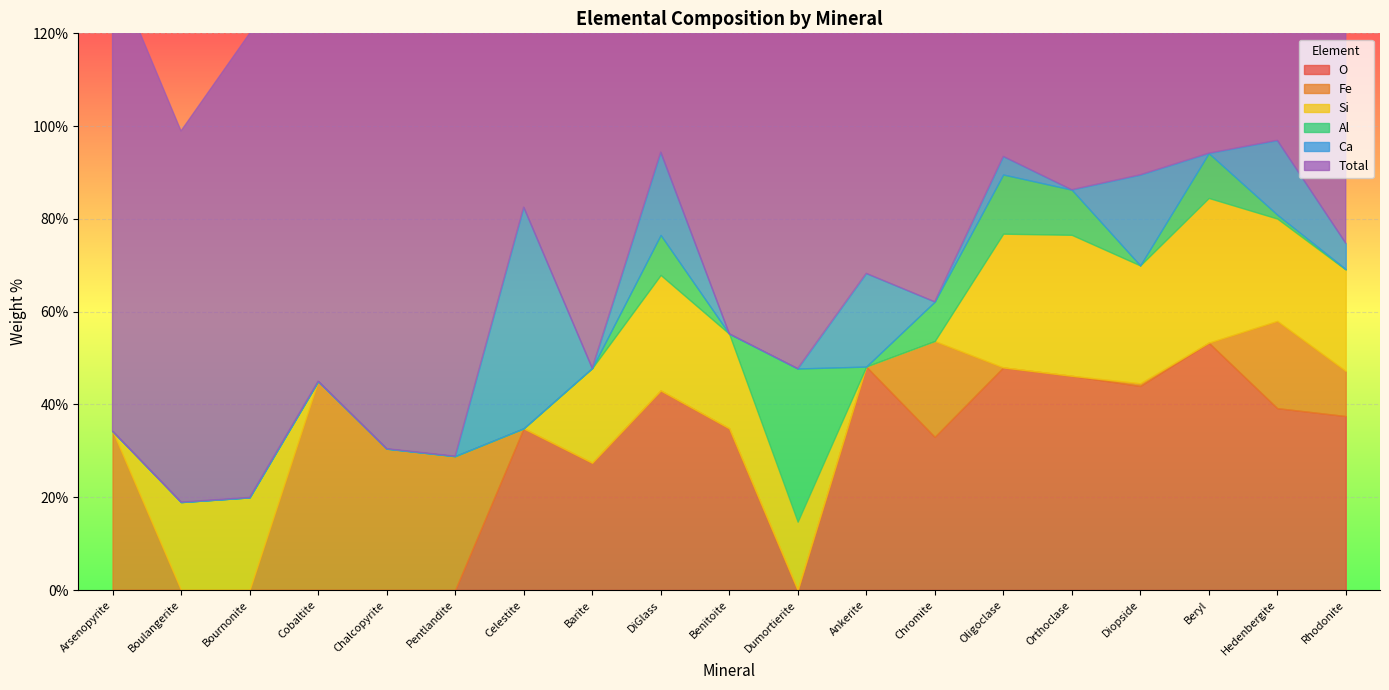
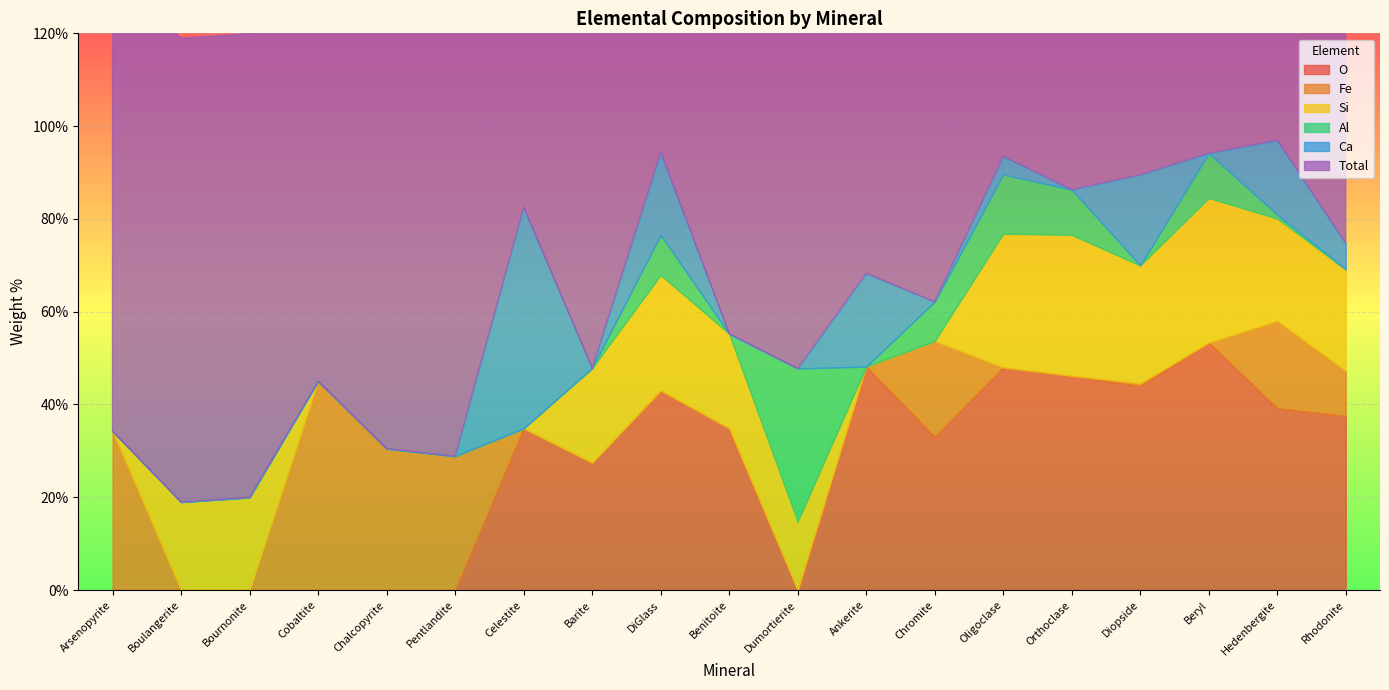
Total, Boulangerite: 80% -> 100%
